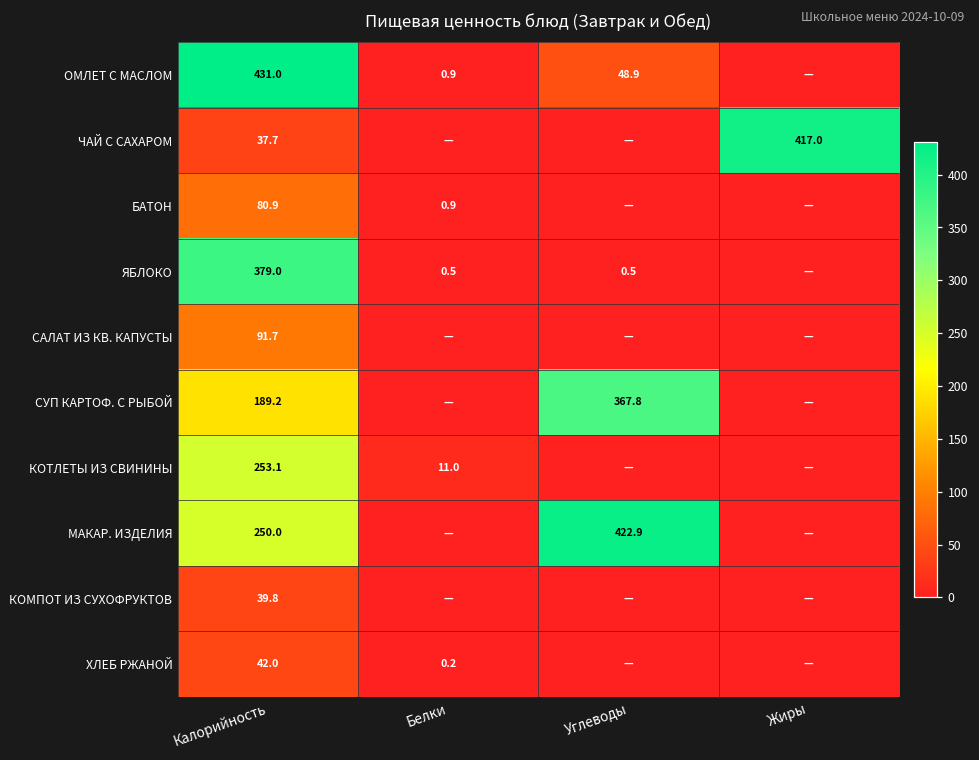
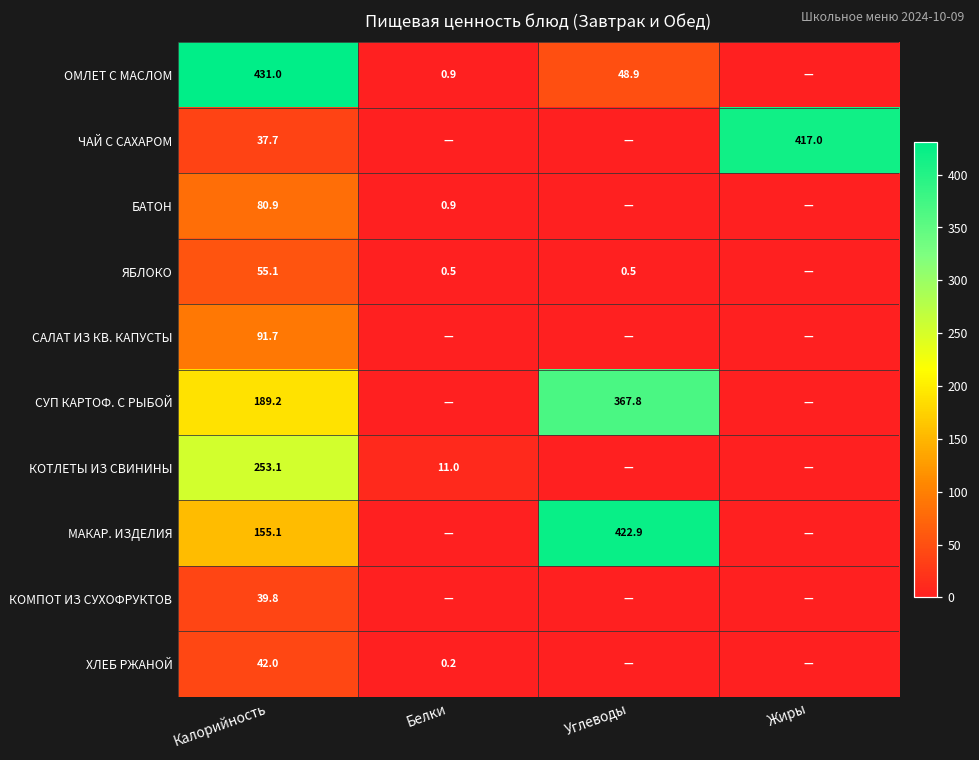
ЯБЛОКО, Калорийность: 379.0 -> 55.1
МАКАР. ИЗДЕЛИЯ, Калорийность: 250.0 -> 155.1
